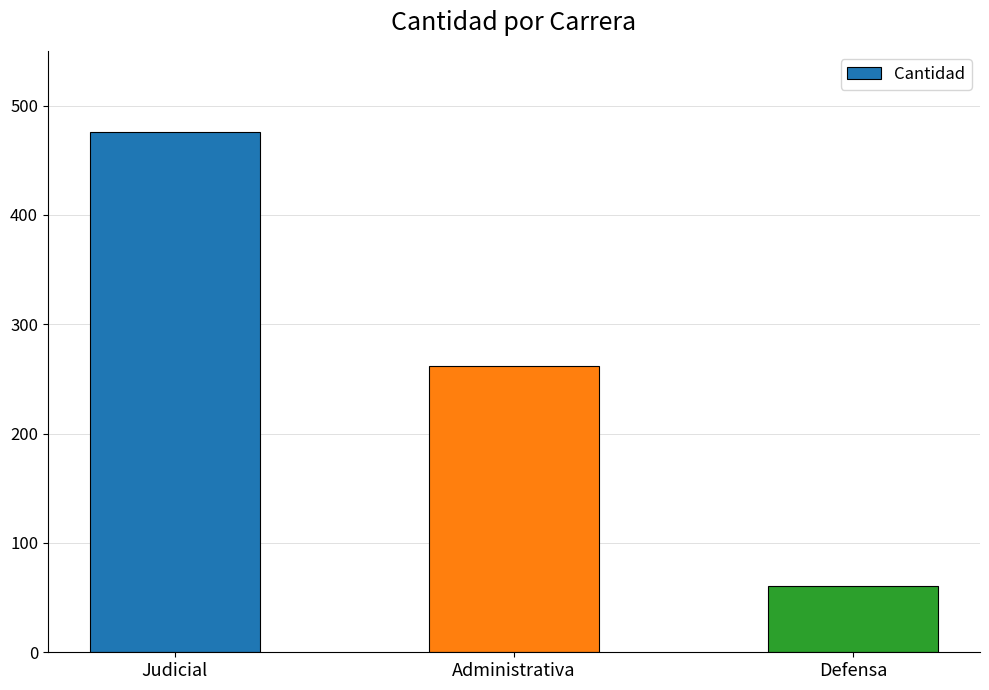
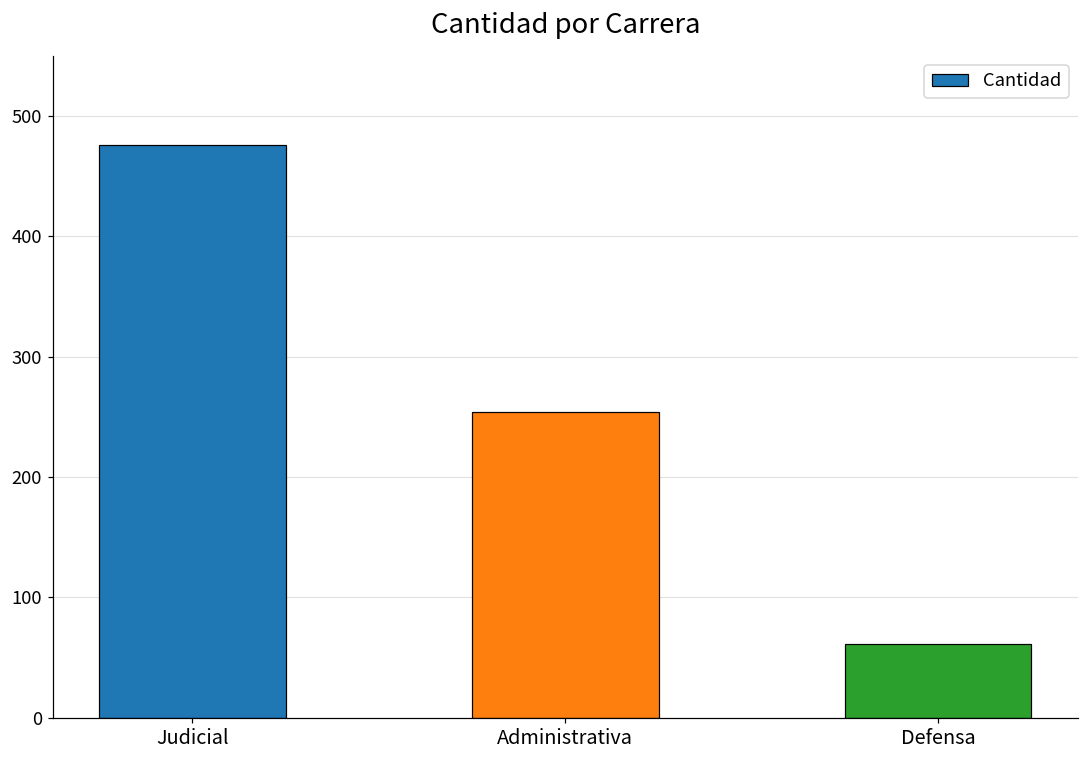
Administrativa: 262 -> 254
